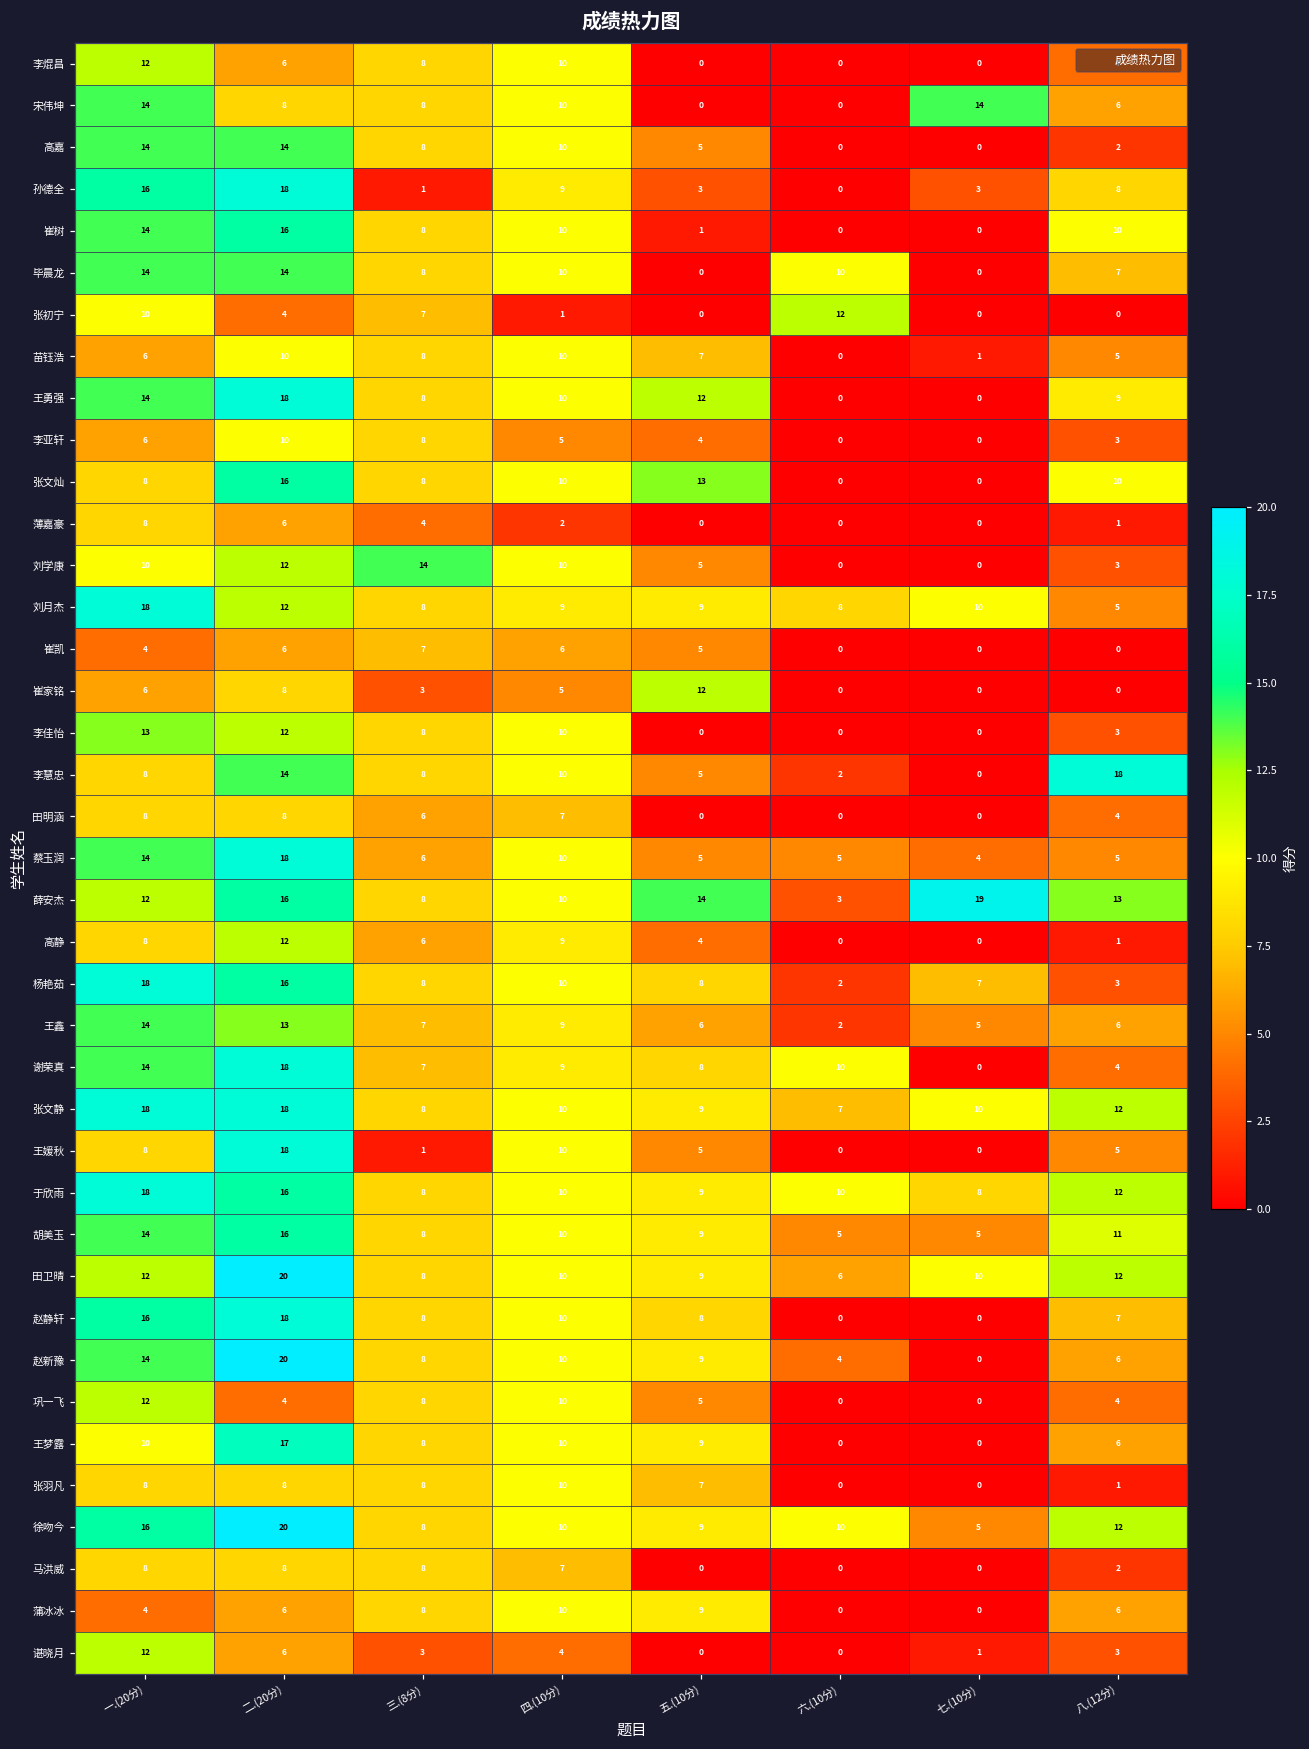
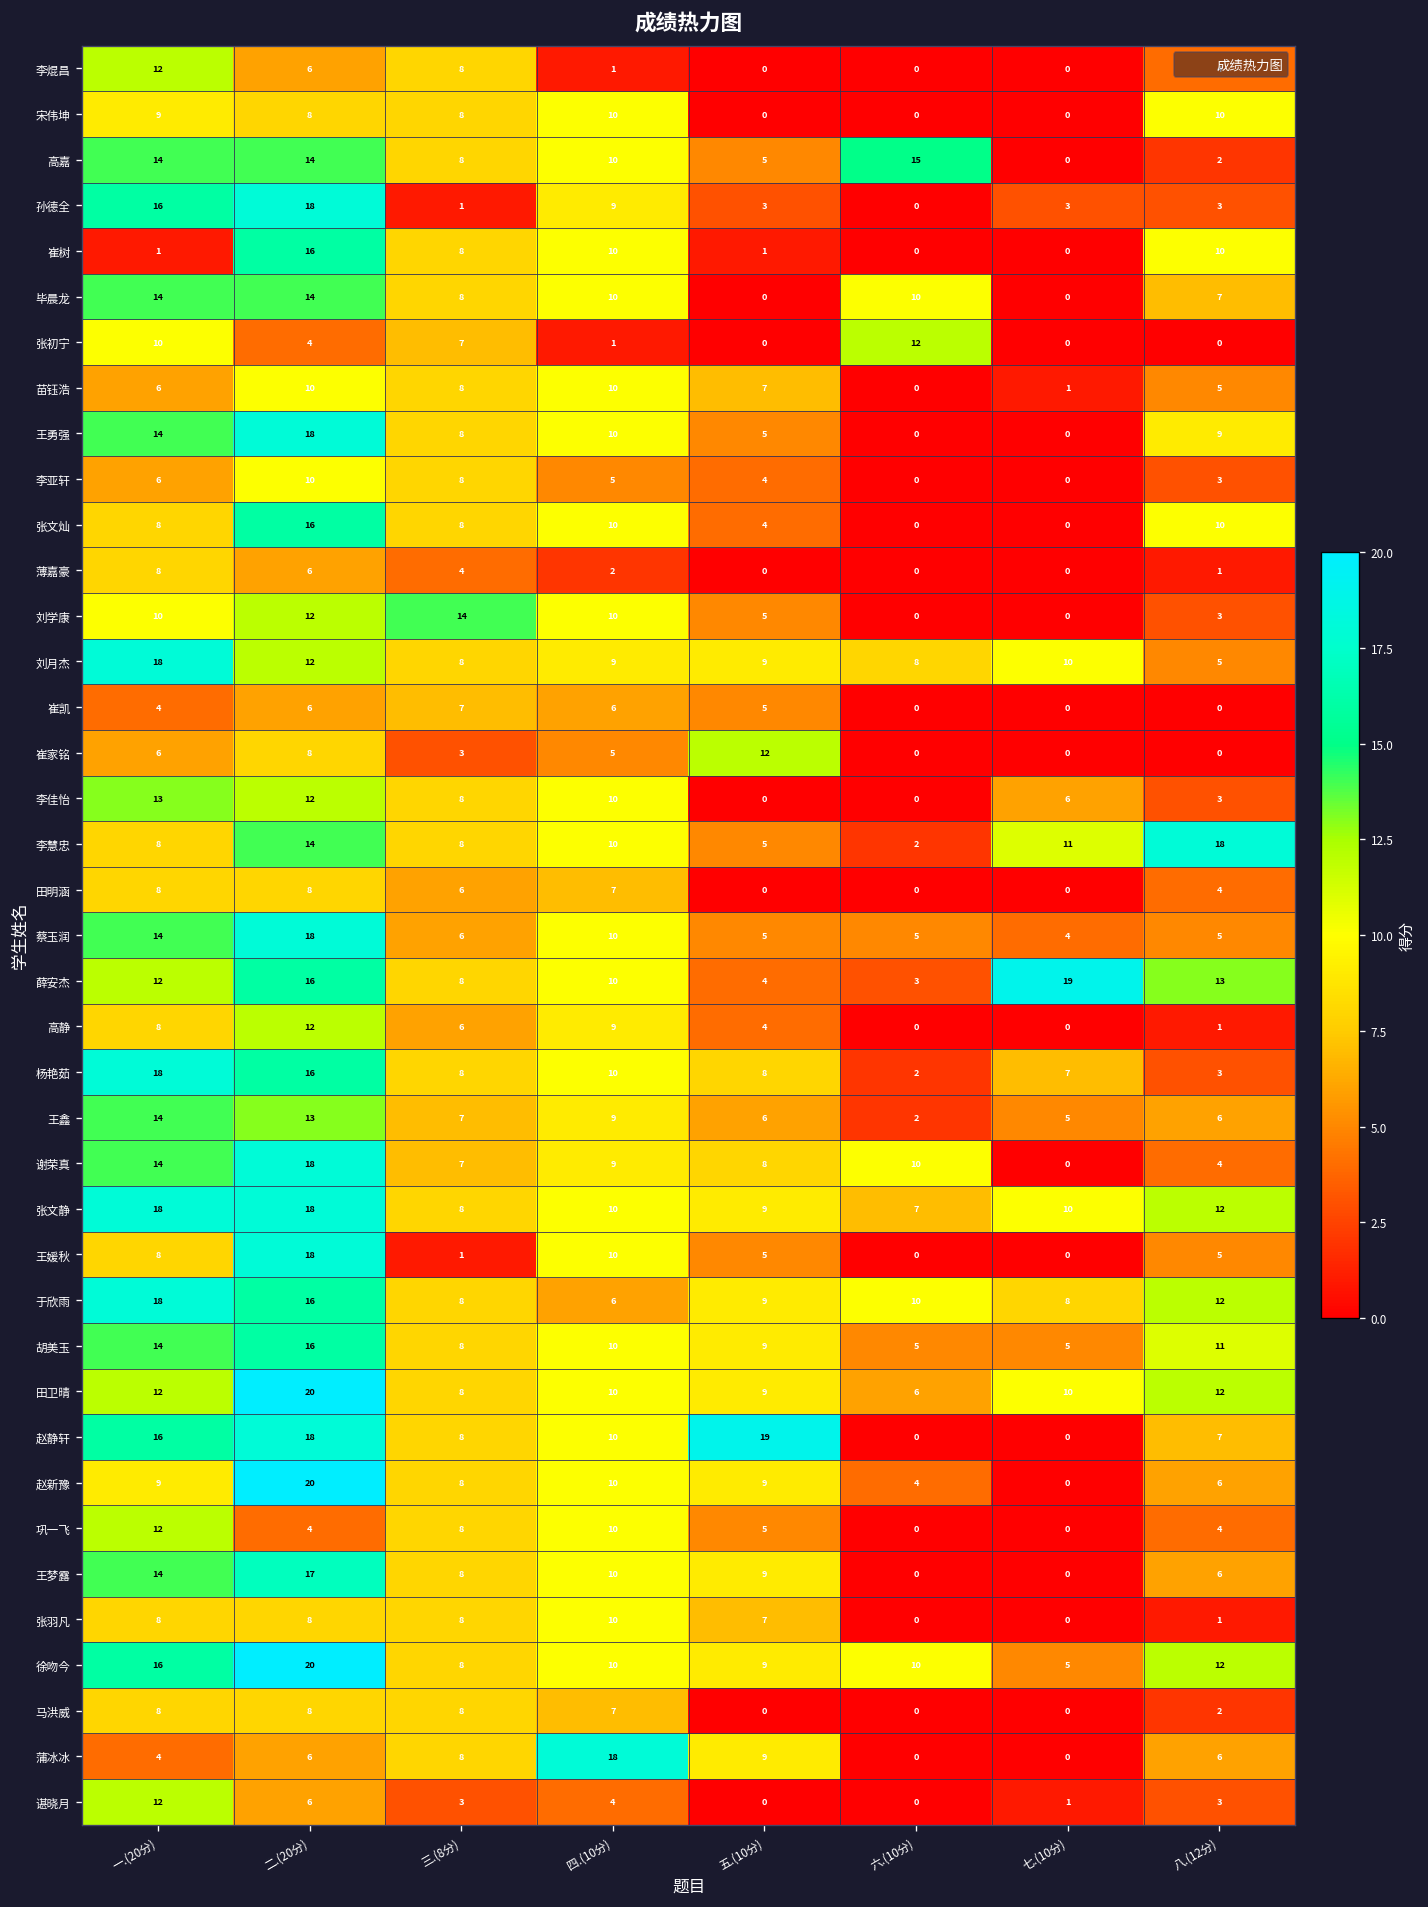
李焜昌, 四.(10分): 10 -> 1
宋伟坤, 一.(20分): 14 -> 9
宋伟坤, 七.(10分): 14 -> 0
宋伟坤, 八.(12分): 6 -> 10
高嘉, 六.(10分): 0 -> 15
孙德全, 八.(12分): 8 -> 3
崔树, 一.(20分): 14 -> 1
王勇强, 五.(10分): 12 -> 5
张文灿, 五.(10分): 13 -> 4
李佳怡, 七.(10分): 0 -> 6
李慧忠, 七.(10分): 0 -> 11
薛安杰, 五.(10分): 14 -> 4
于欣雨, 四.(10分): 10 -> 6
赵静轩, 五.(10分): 8 -> 19
赵新豫, 一.(20分): 14 -> 9
王梦露, 一.(20分): 10 -> 14
蒲冰冰, 四.(10分): 10 -> 18
